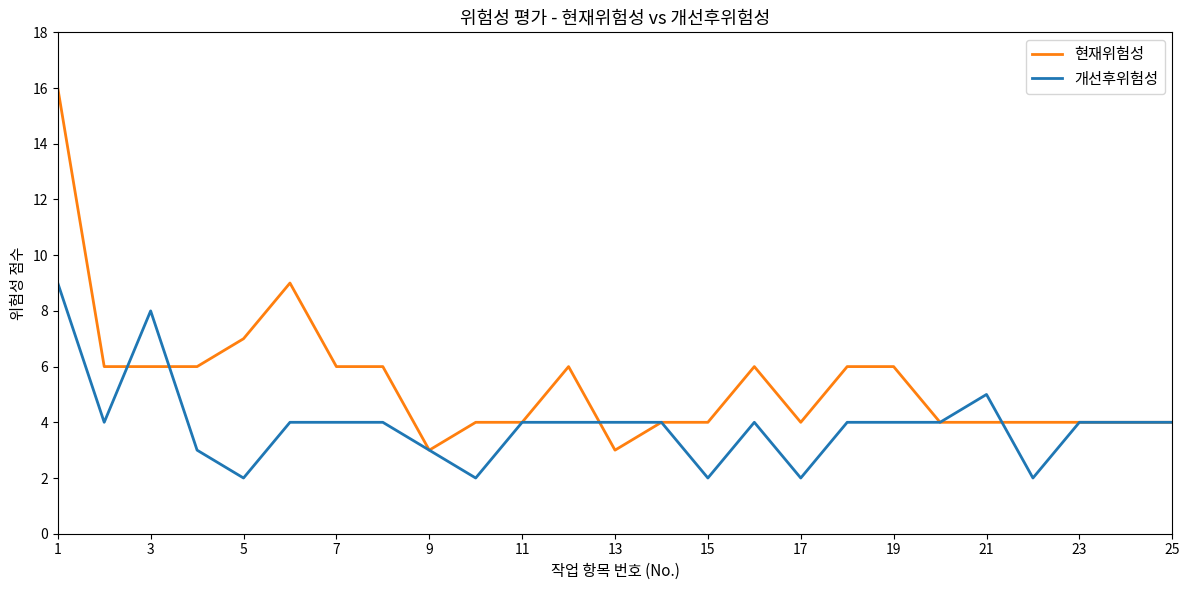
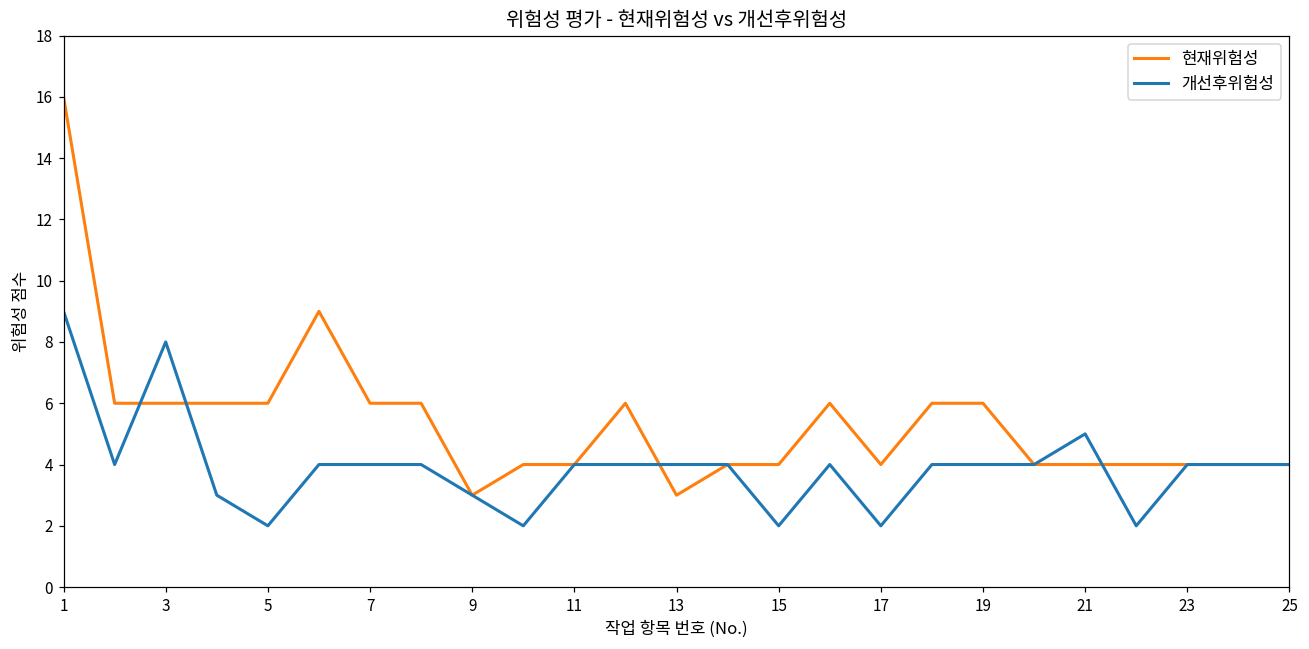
현재위험성, 5: 7 -> 6
